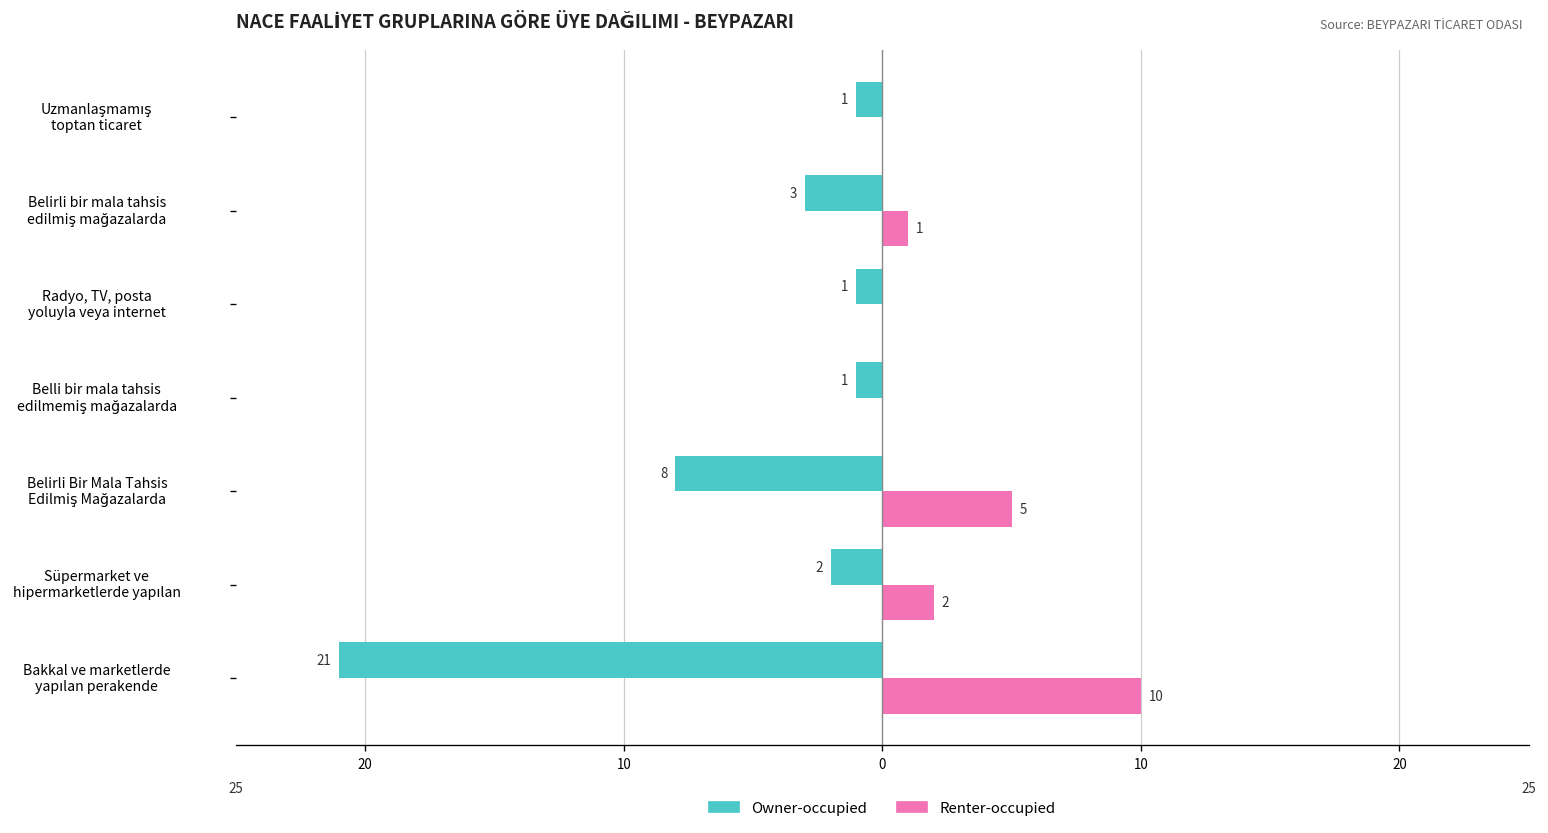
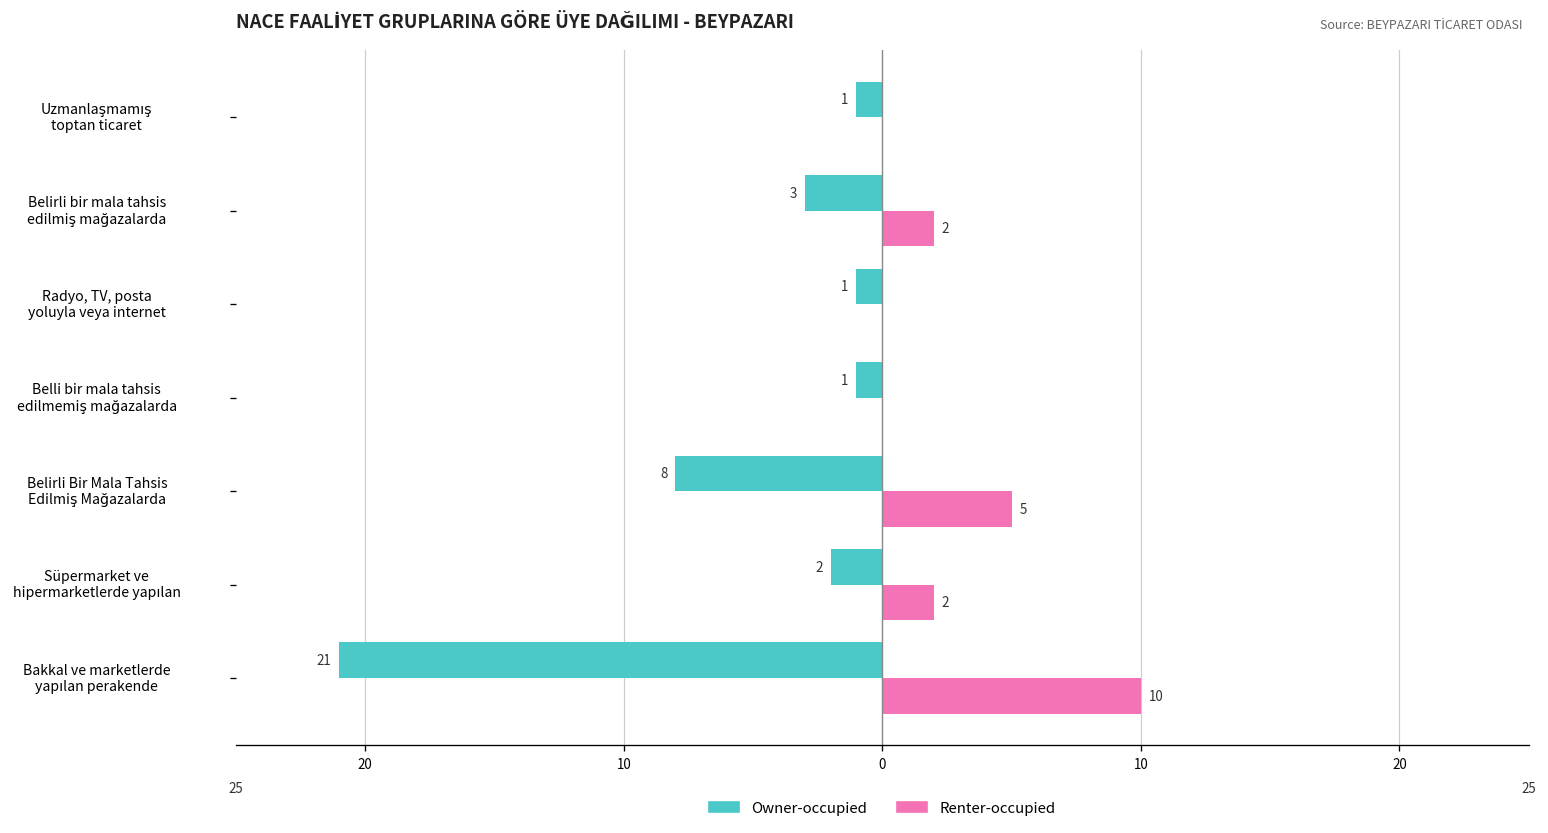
Renter-occupied, Belirli bir mala tahsis edilmiş mağazalarda: 1 -> 2
